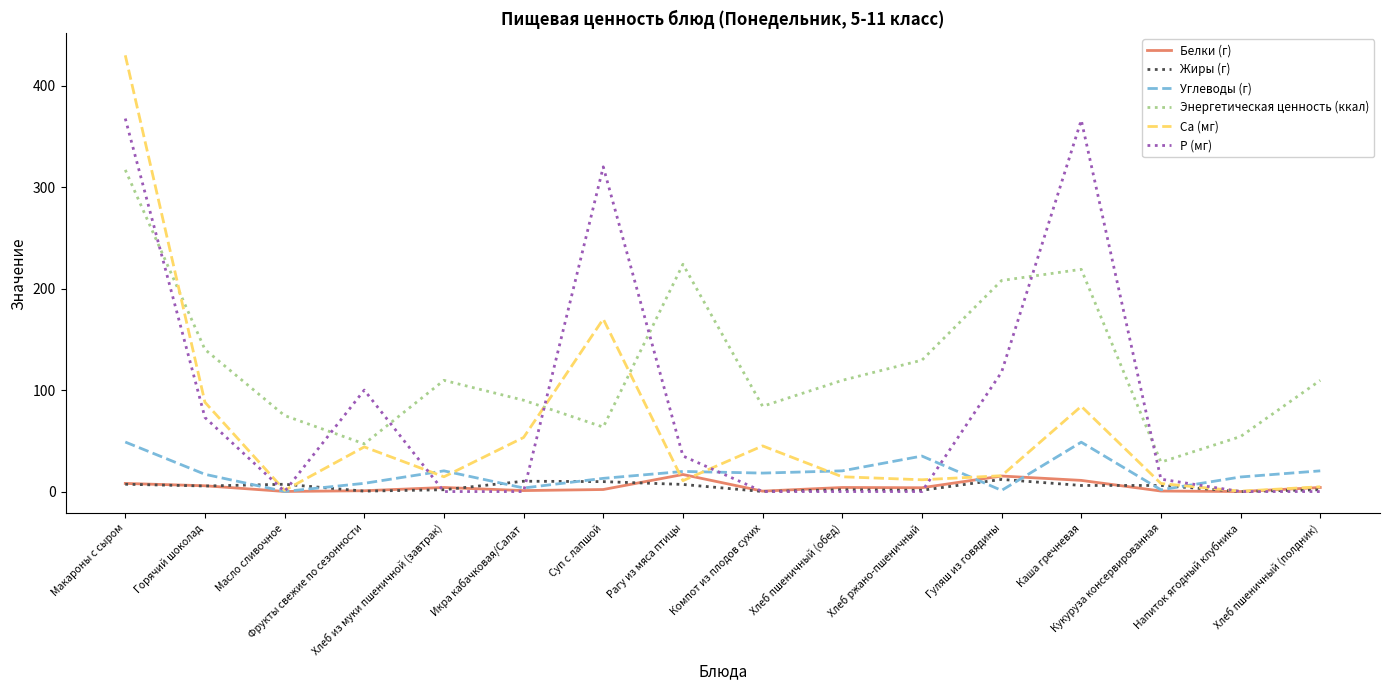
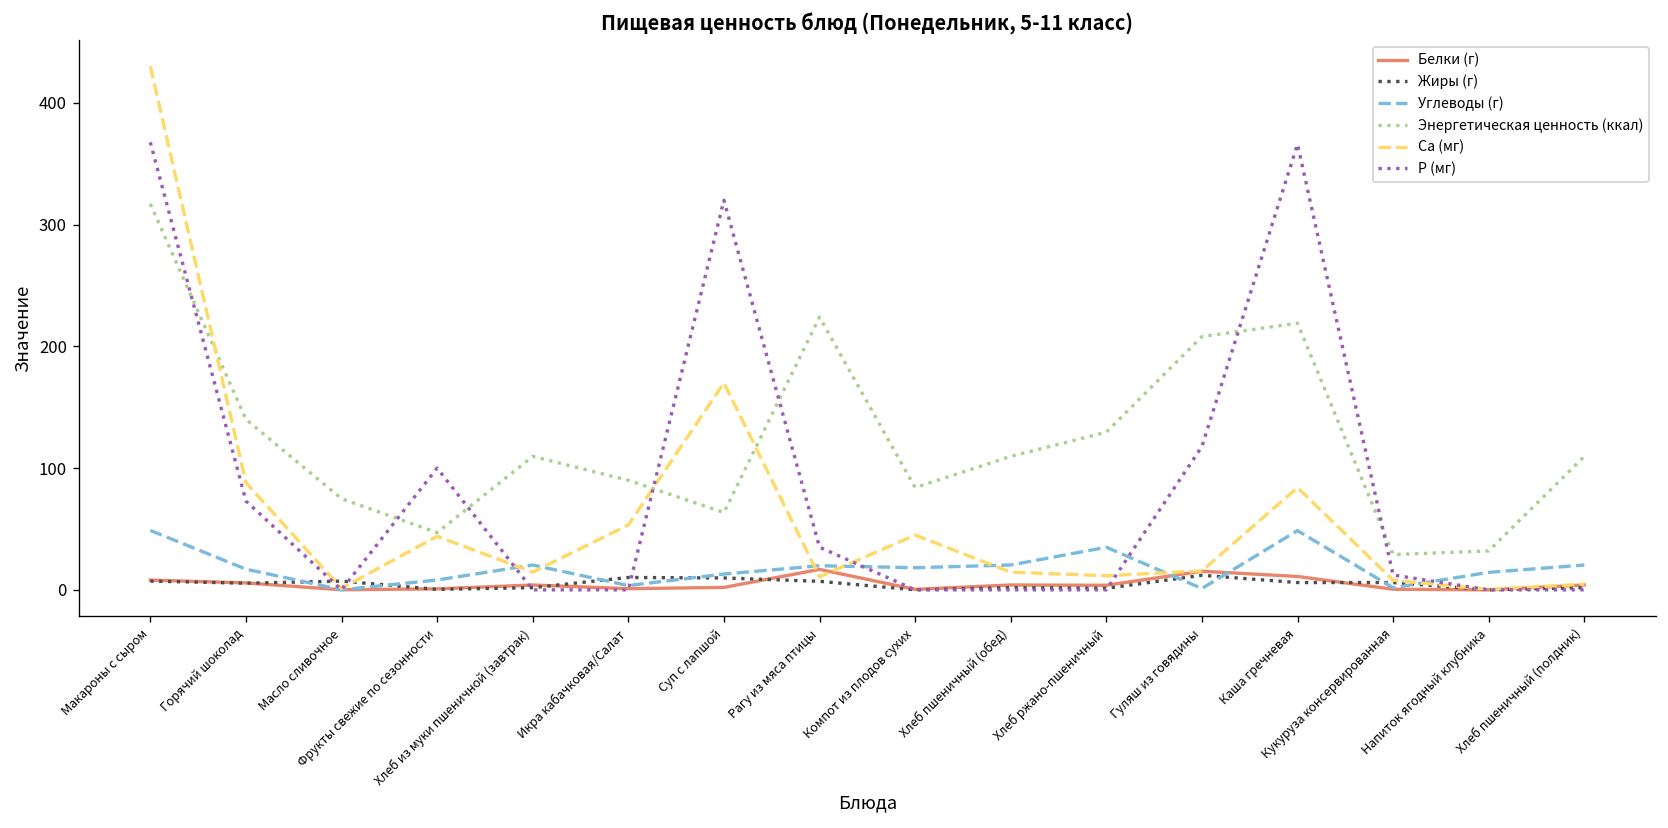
Энергетическая ценность (ккал), Напиток ягодный клубника: 54 -> 32
